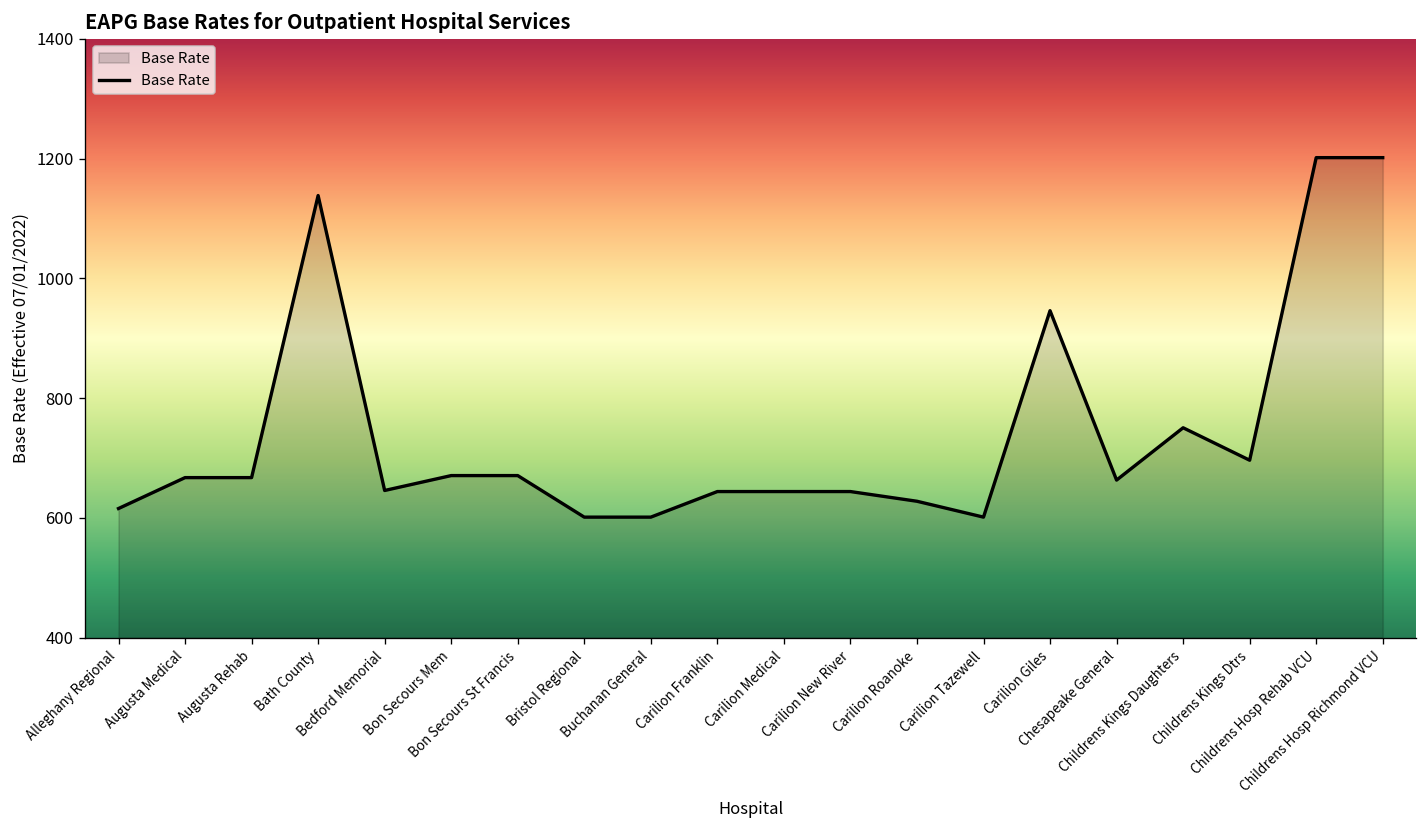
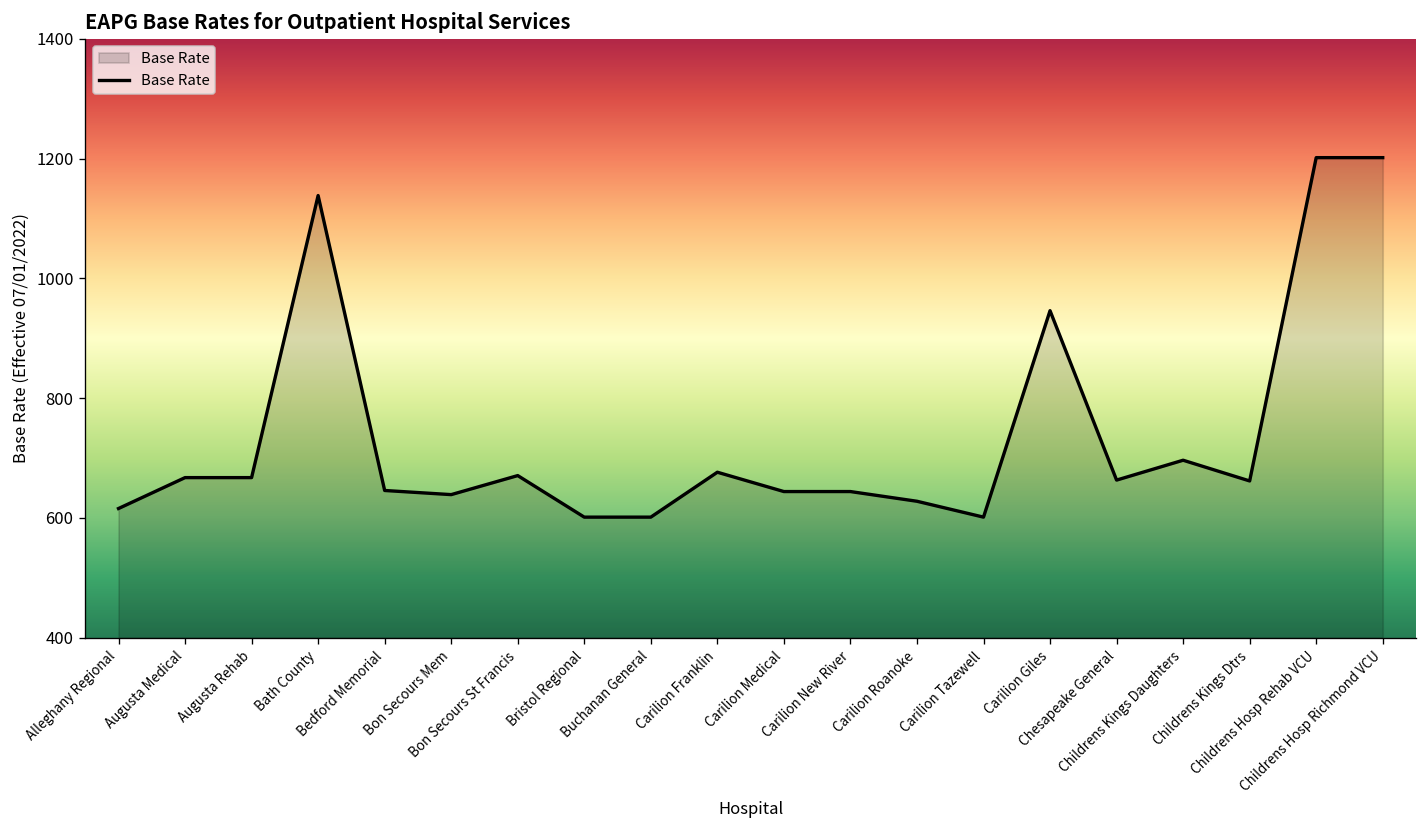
Bon Secours Mem: 670 -> 640
Carilion Franklin: 640 -> 680
Childrens Kings Daughters: 750 -> 700
Childrens Kings Dtrs: 700 -> 660
